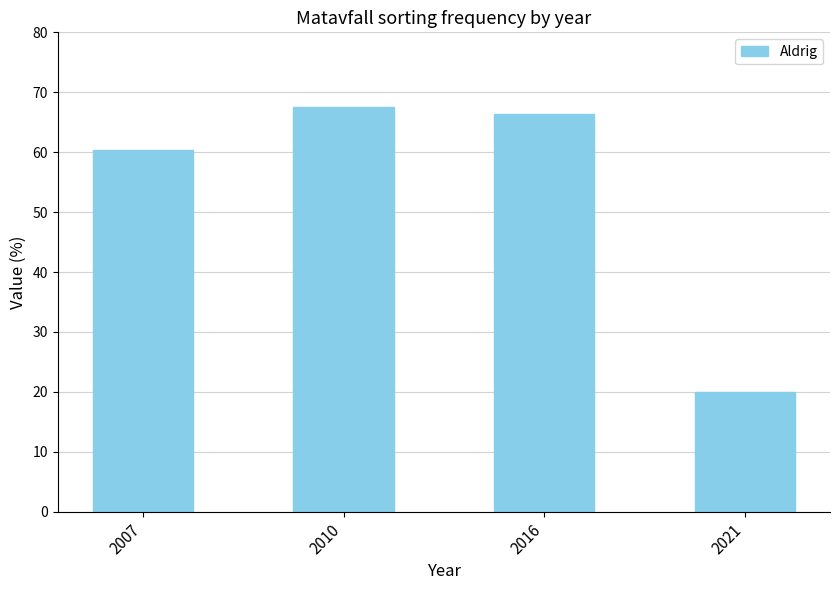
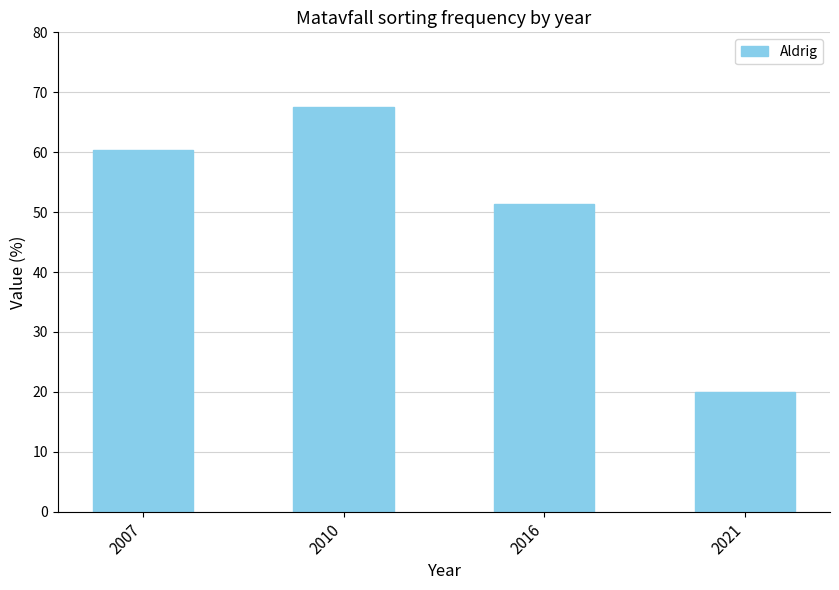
2016: 66 -> 51
